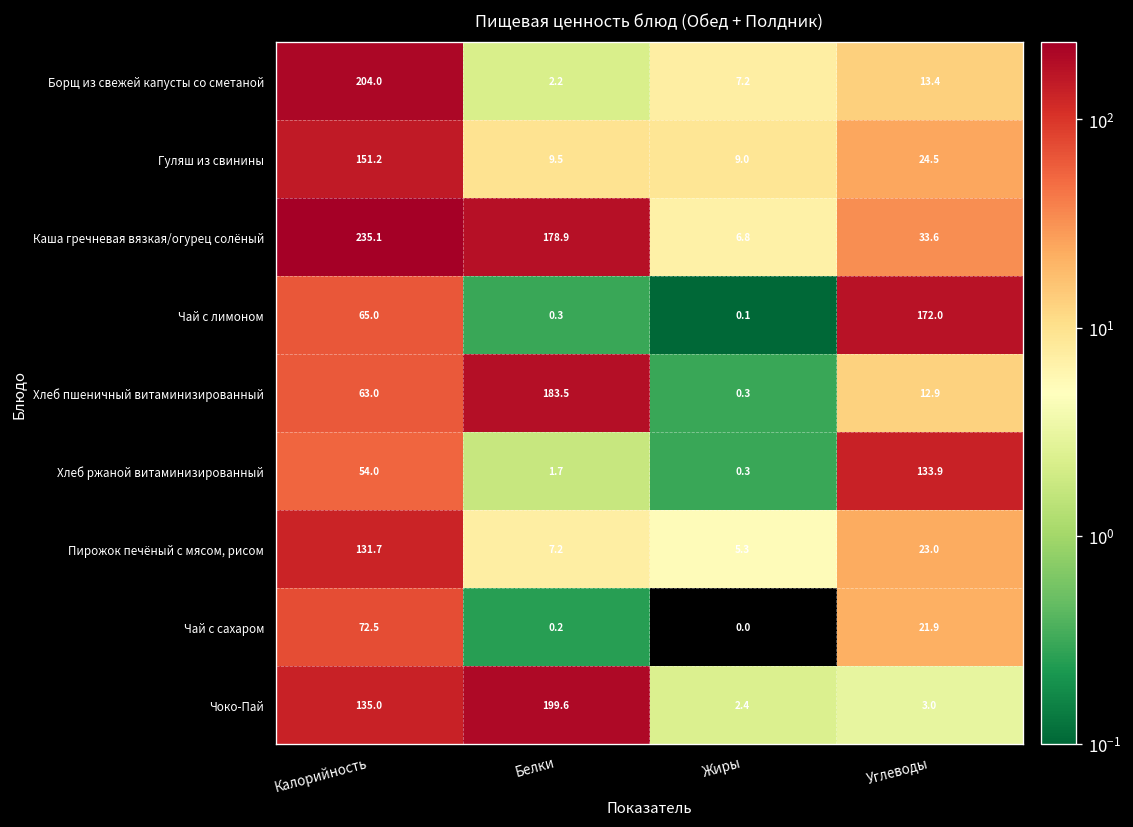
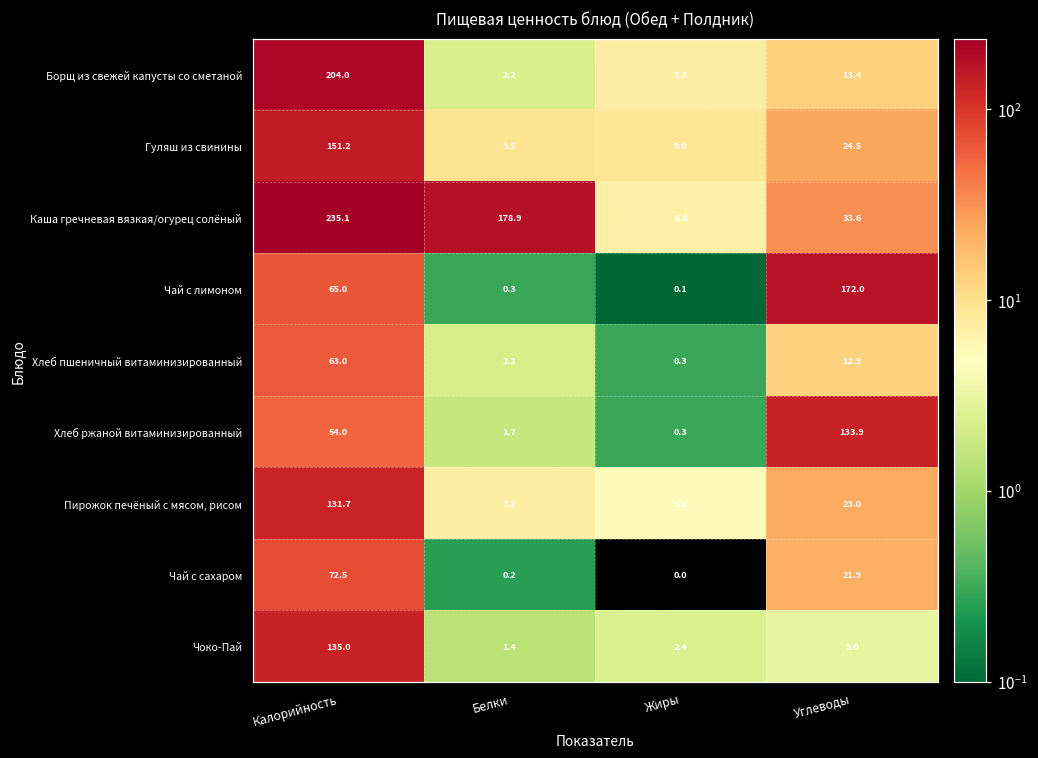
Хлеб пшеничный витаминизированный, Белки: 183.5 -> 2.2
Чоко-Пай, Белки: 199.6 -> 1.4
